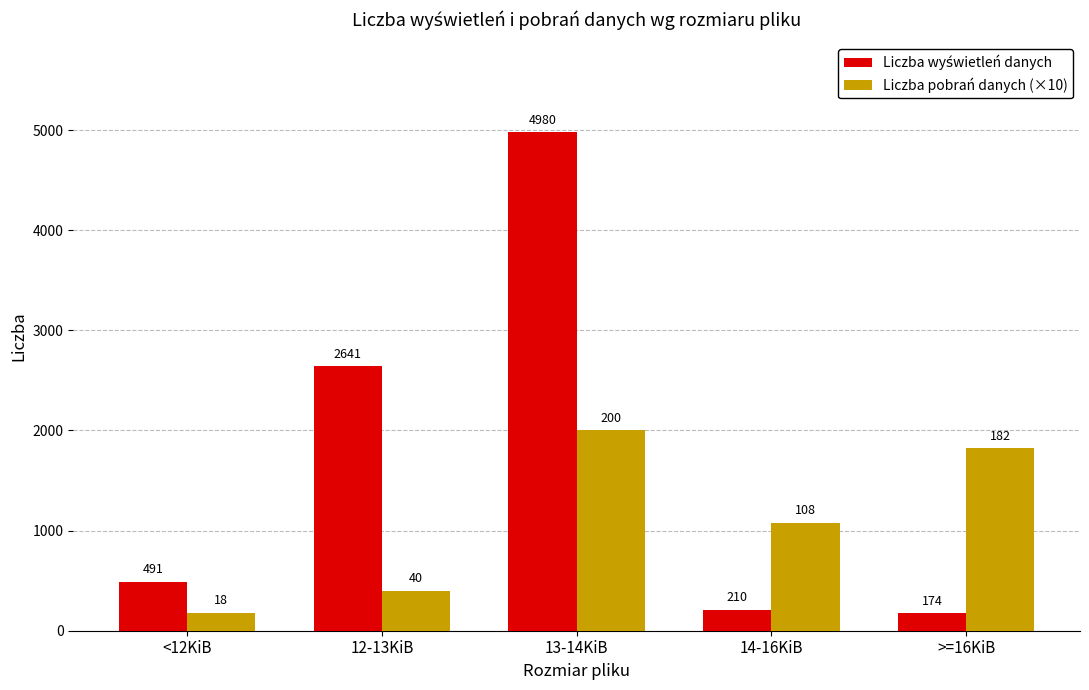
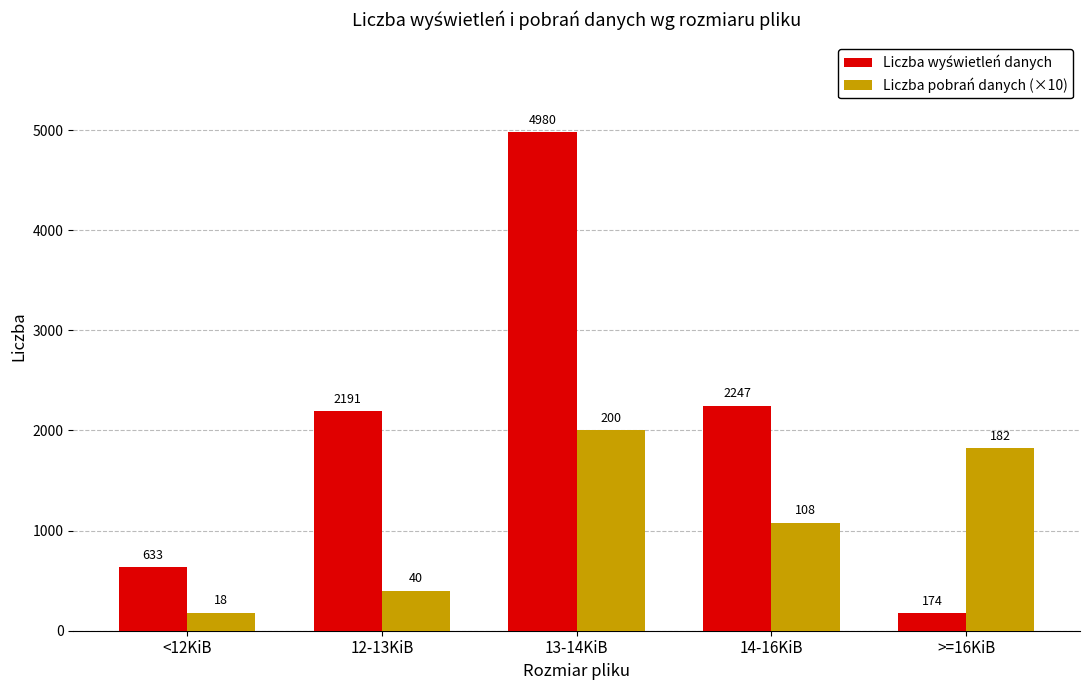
Liczba wyświetleń danych, <12KiB: 491 -> 633
Liczba wyświetleń danych, 12-13KiB: 2641 -> 2191
Liczba wyświetleń danych, 14-16KiB: 210 -> 2247
